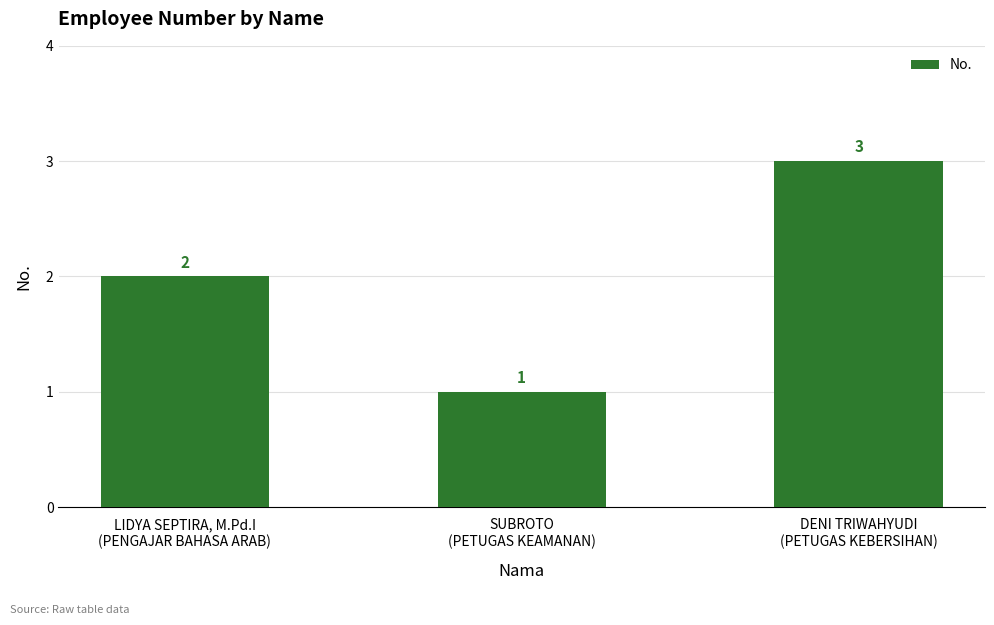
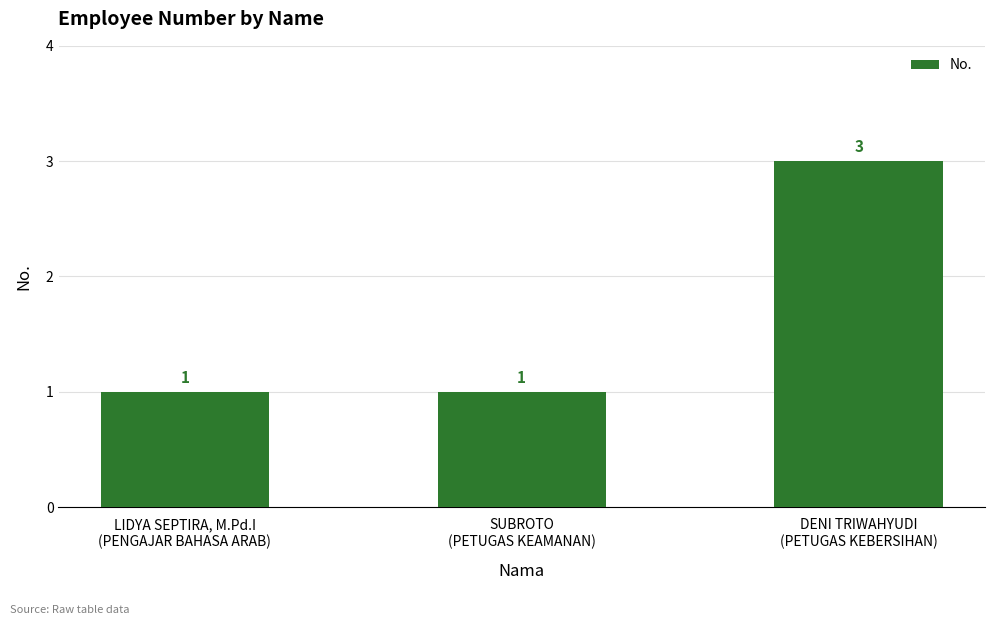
LIDYA SEPTIRA, M.Pd.I (PENGAJAR BAHASA ARAB): 2 -> 1
